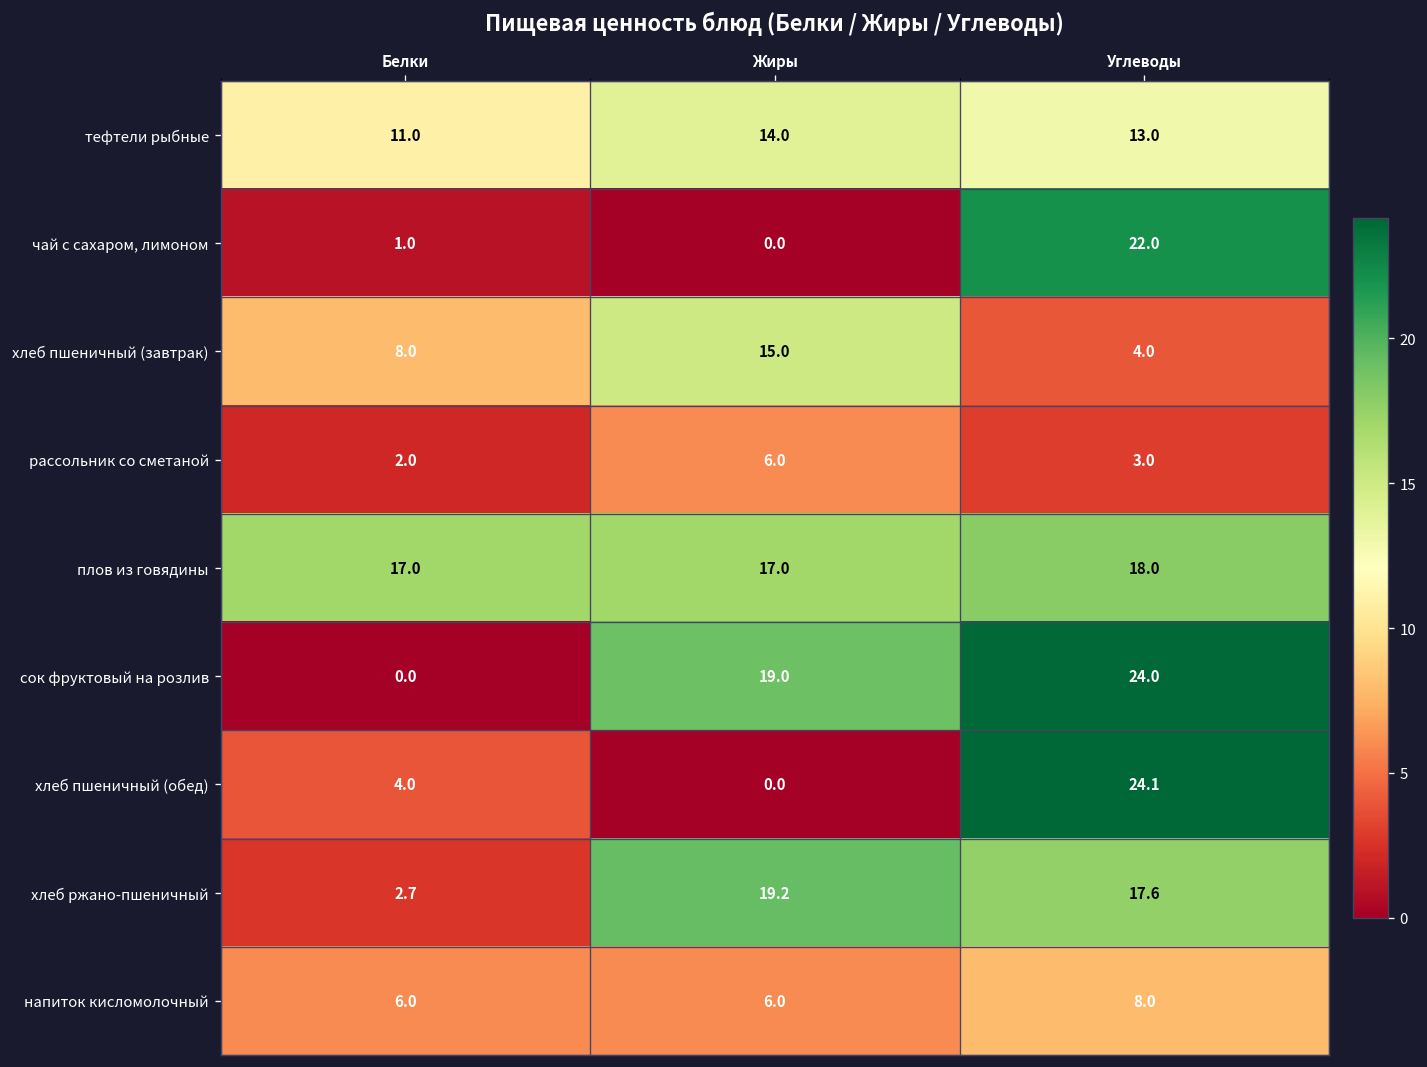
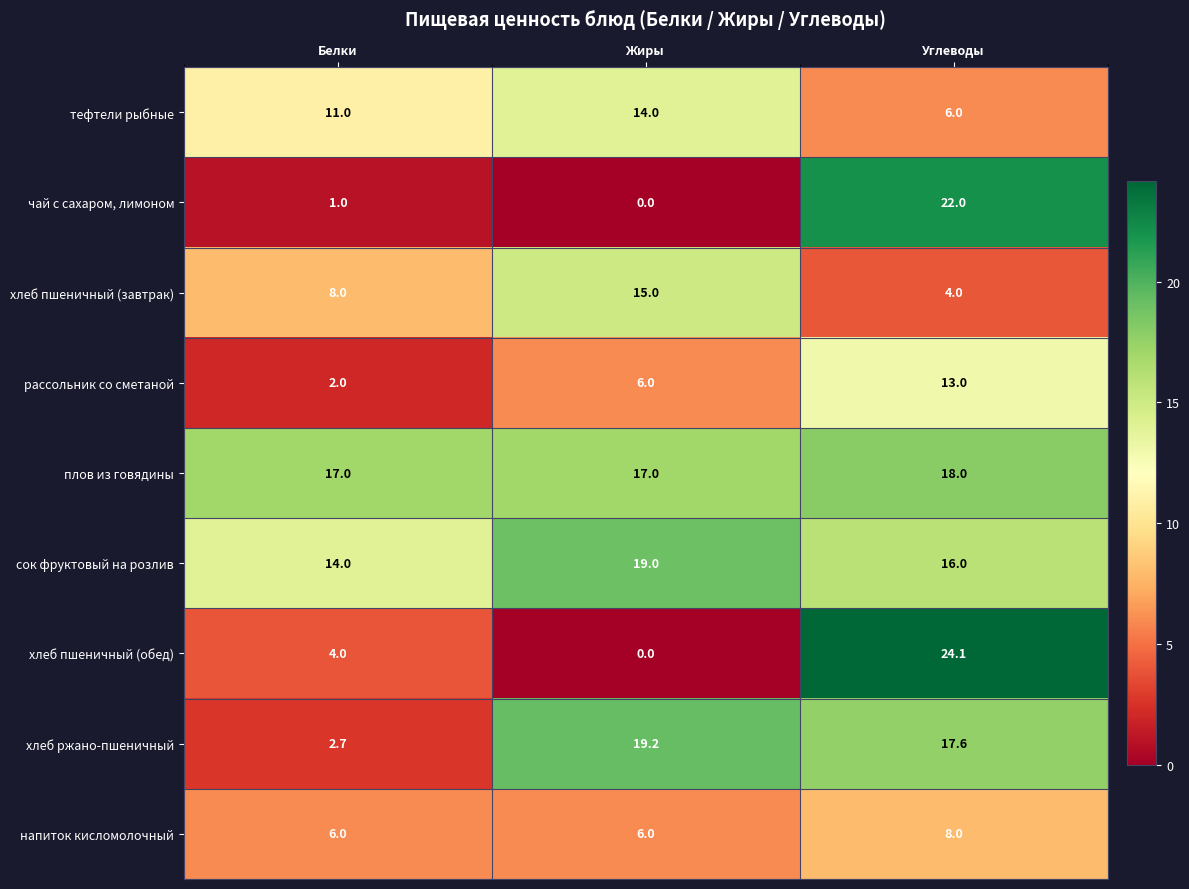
тефтели рыбные, Углеводы: 13.0 -> 6.0
рассольник со сметаной, Углеводы: 3.0 -> 13.0
сок фруктовый на розлив, Белки: 0.0 -> 14.0
сок фруктовый на розлив, Углеводы: 24.0 -> 16.0
